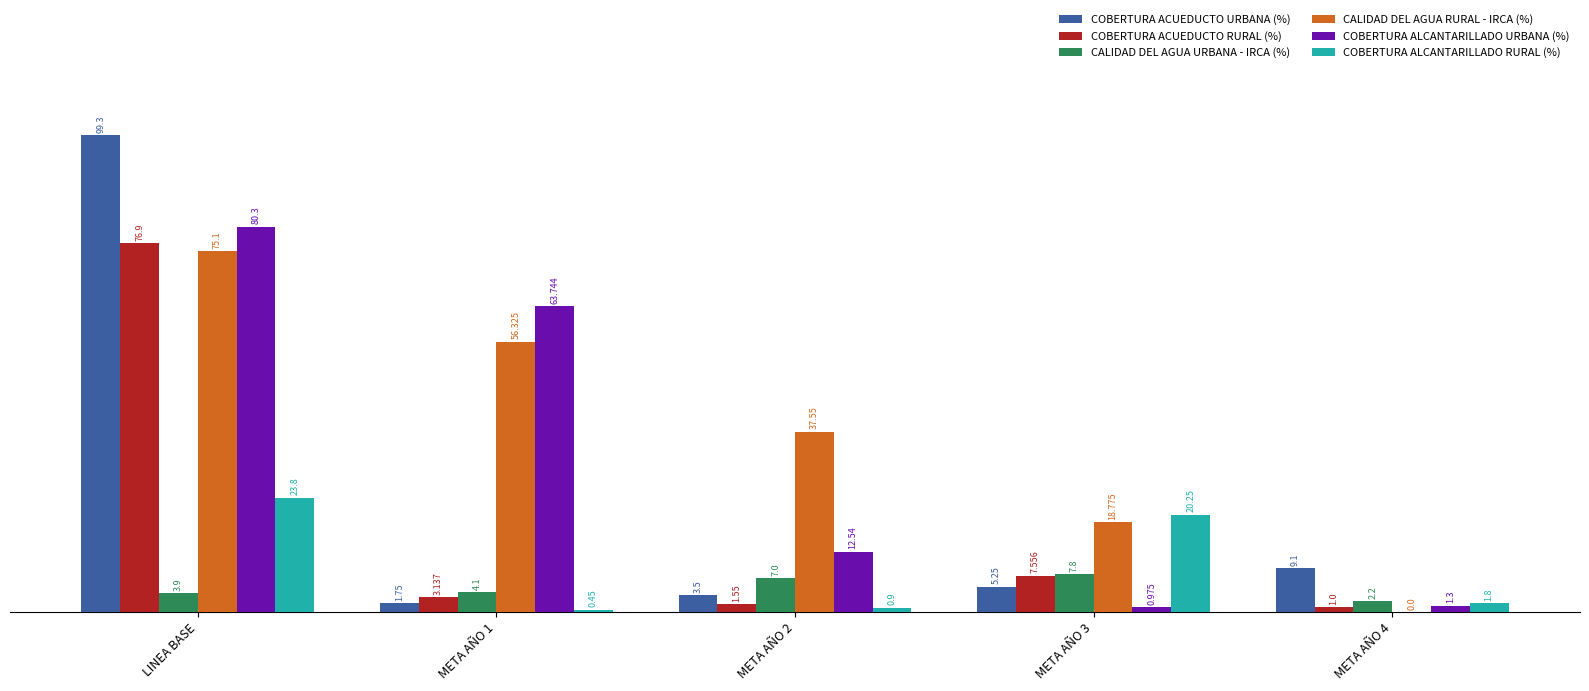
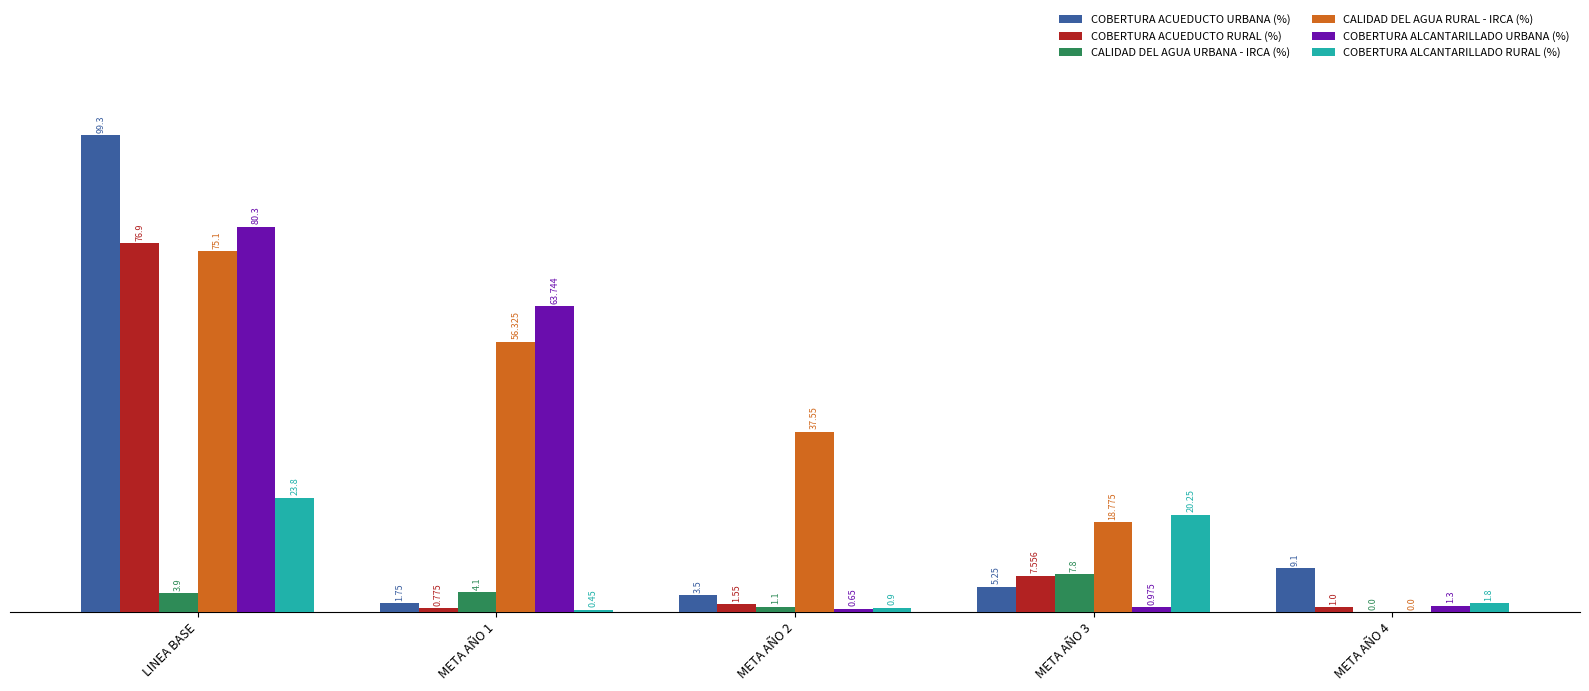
COBERTURA ACUEDUCTO RURAL (%), META AÑO 1: 3.137 -> 0.775
CALIDAD DEL AGUA URBANA - IRCA (%), META AÑO 2: 7.0 -> 1.1
COBERTURA ALCANTARILLADO URBANA (%), META AÑO 2: 12.54 -> 0.65
CALIDAD DEL AGUA URBANA - IRCA (%), META AÑO 4: 2.2 -> 0.0
